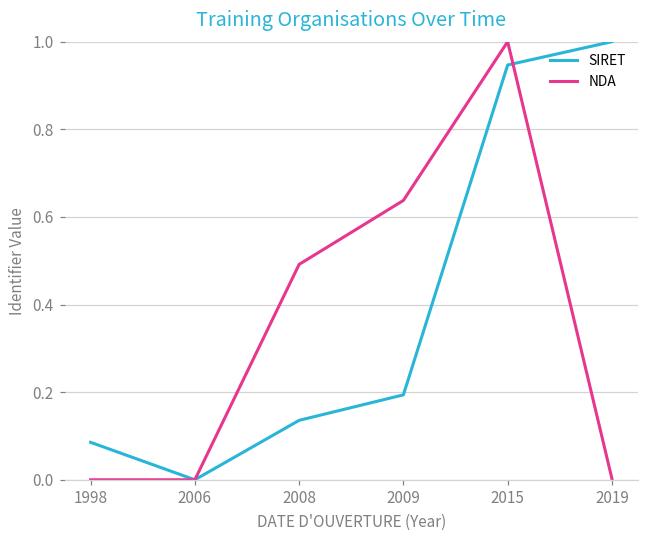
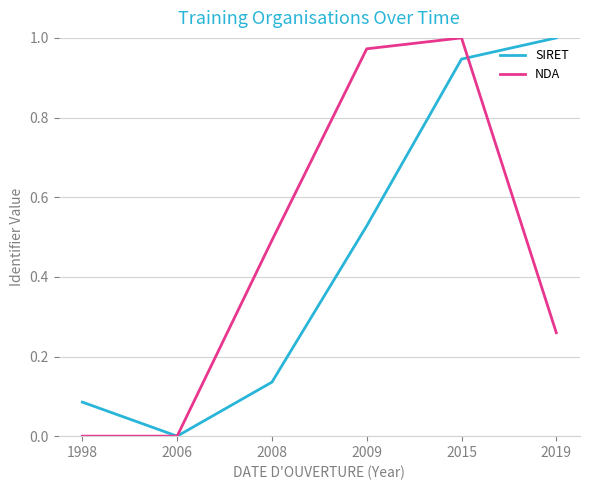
SIRET, 2009: 0.19 -> 0.53
NDA, 2009: 0.64 -> 0.97
NDA, 2019: 0.00 -> 0.26
